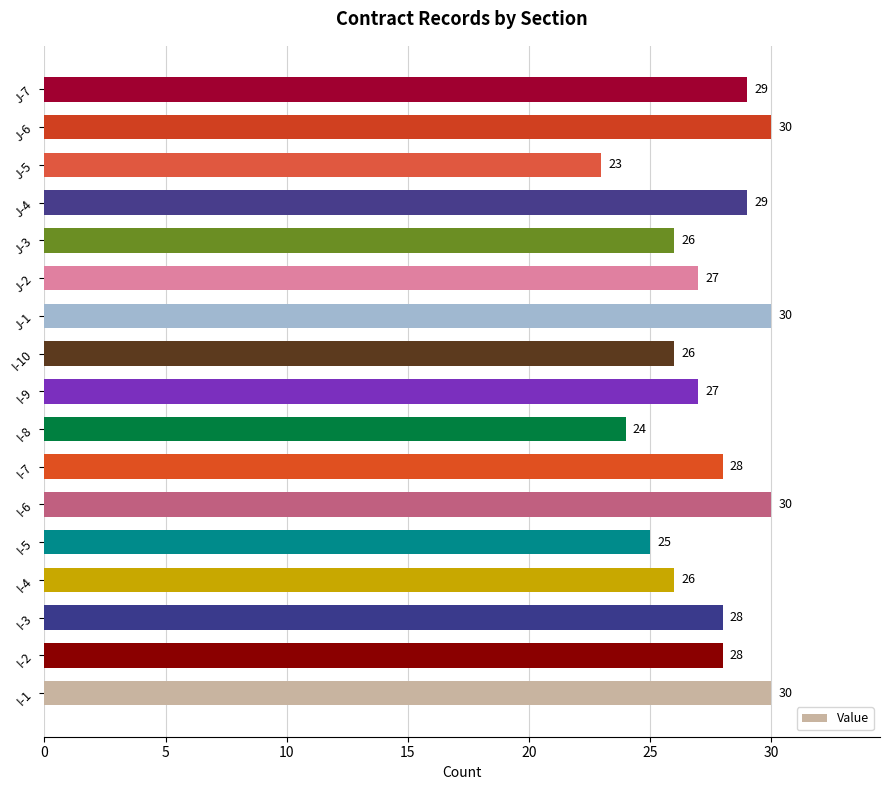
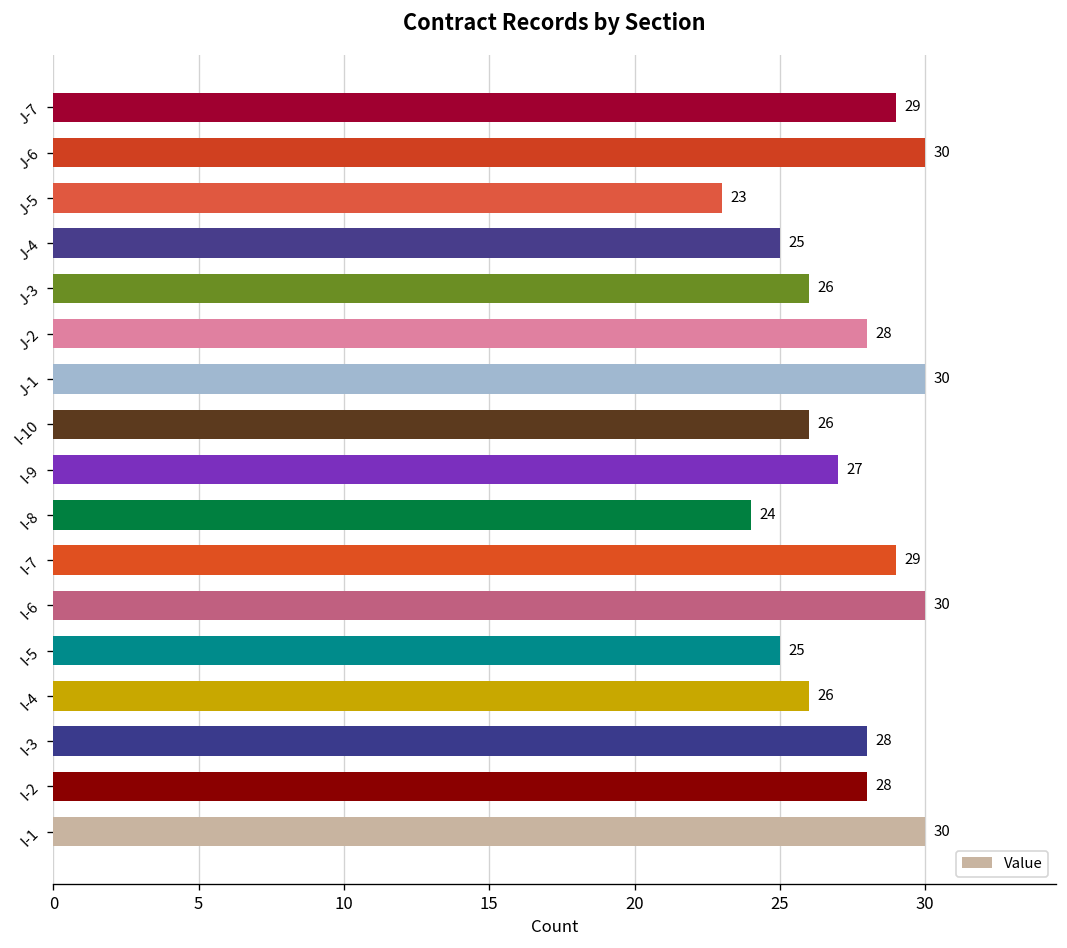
J-4: 29 -> 25
J-2: 27 -> 28
I-7: 28 -> 29
